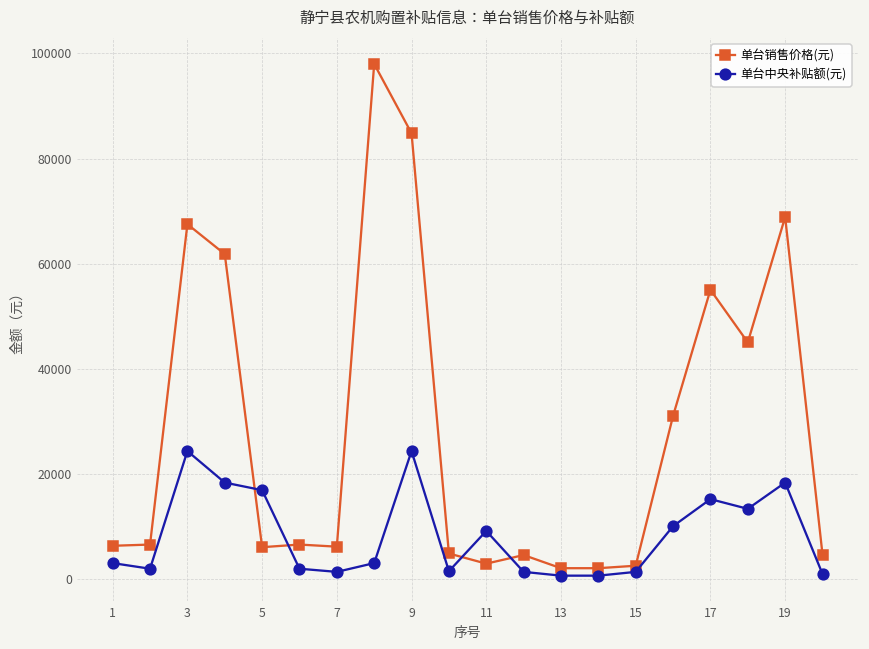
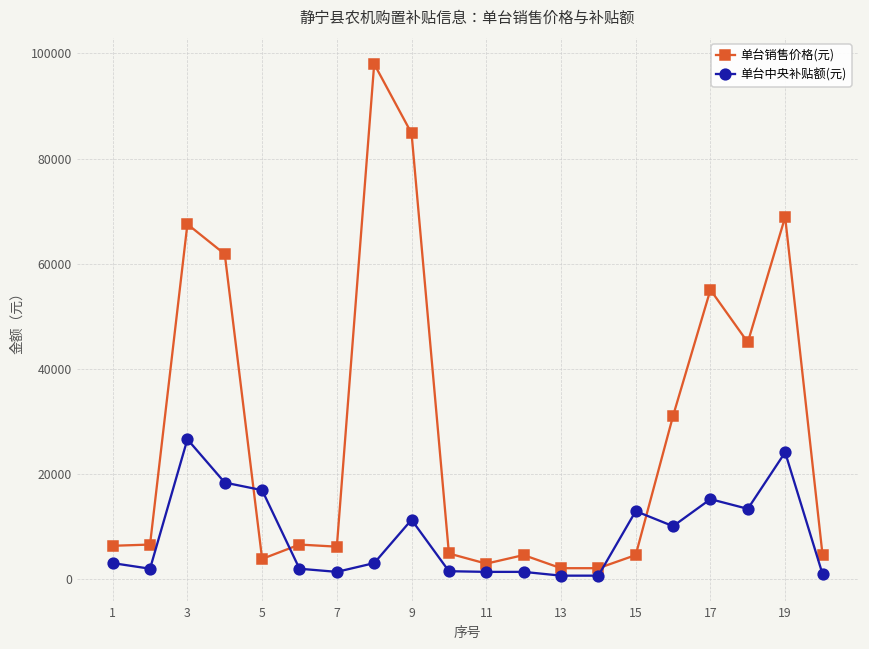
单台中央补贴额(元), 3: 24000 -> 27000
单台销售价格(元), 5: 6000 -> 4000
单台中央补贴额(元), 9: 24000 -> 11000
单台中央补贴额(元), 11: 9000 -> 1000
单台销售价格(元), 15: 2000 -> 5000
单台中央补贴额(元), 15: 1000 -> 13000
单台中央补贴额(元), 19: 18000 -> 24000
